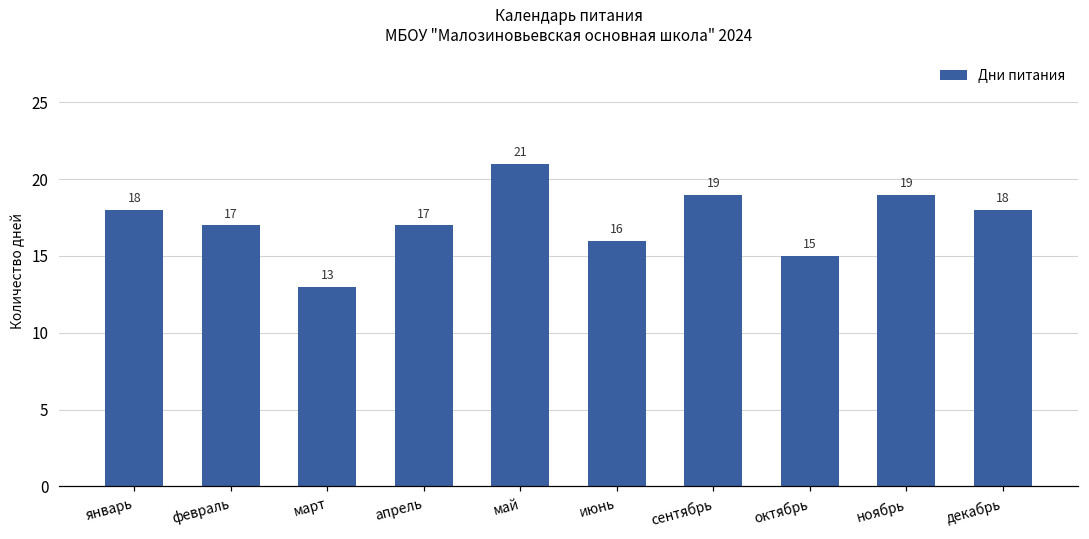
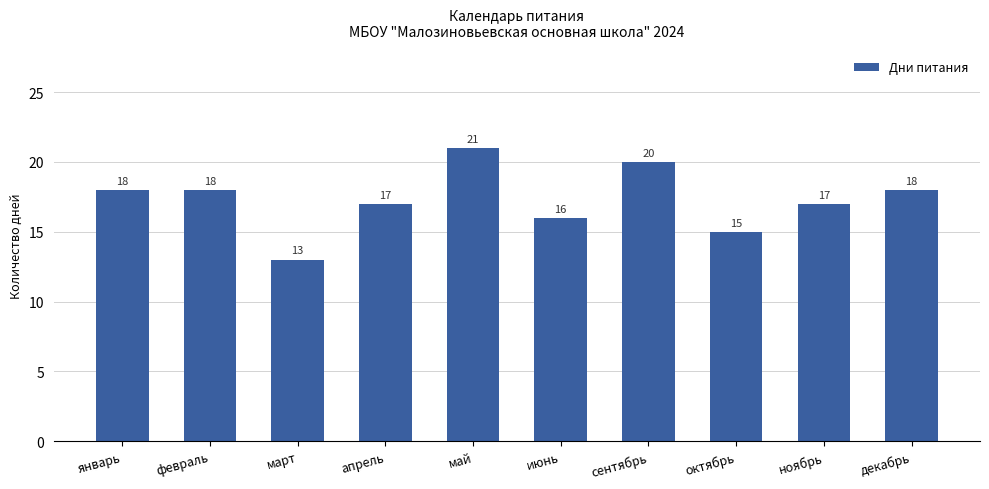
февраль: 17 -> 18
сентябрь: 19 -> 20
ноябрь: 19 -> 17
